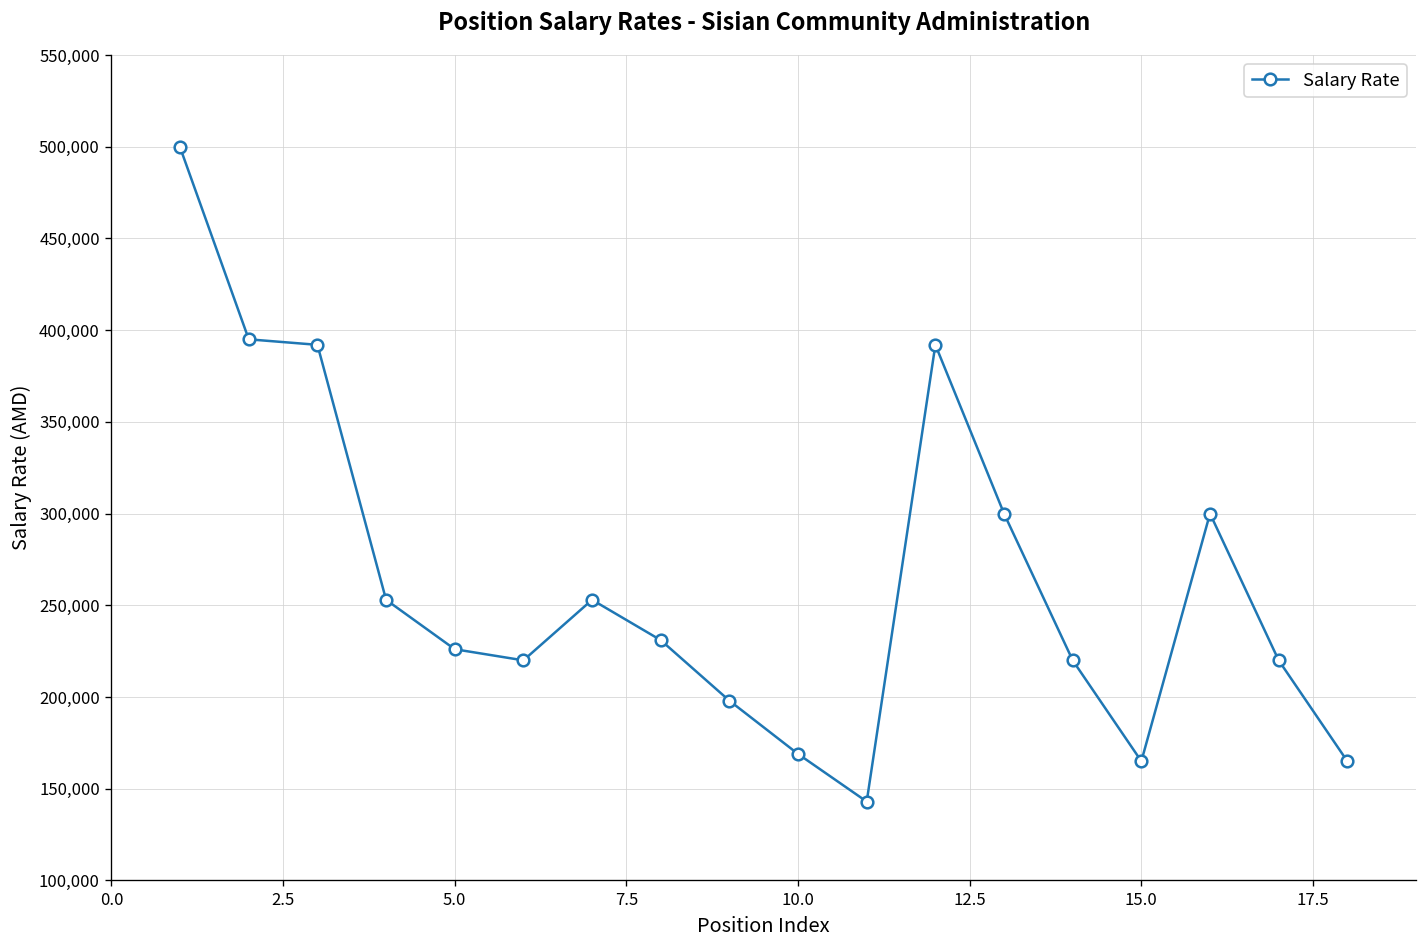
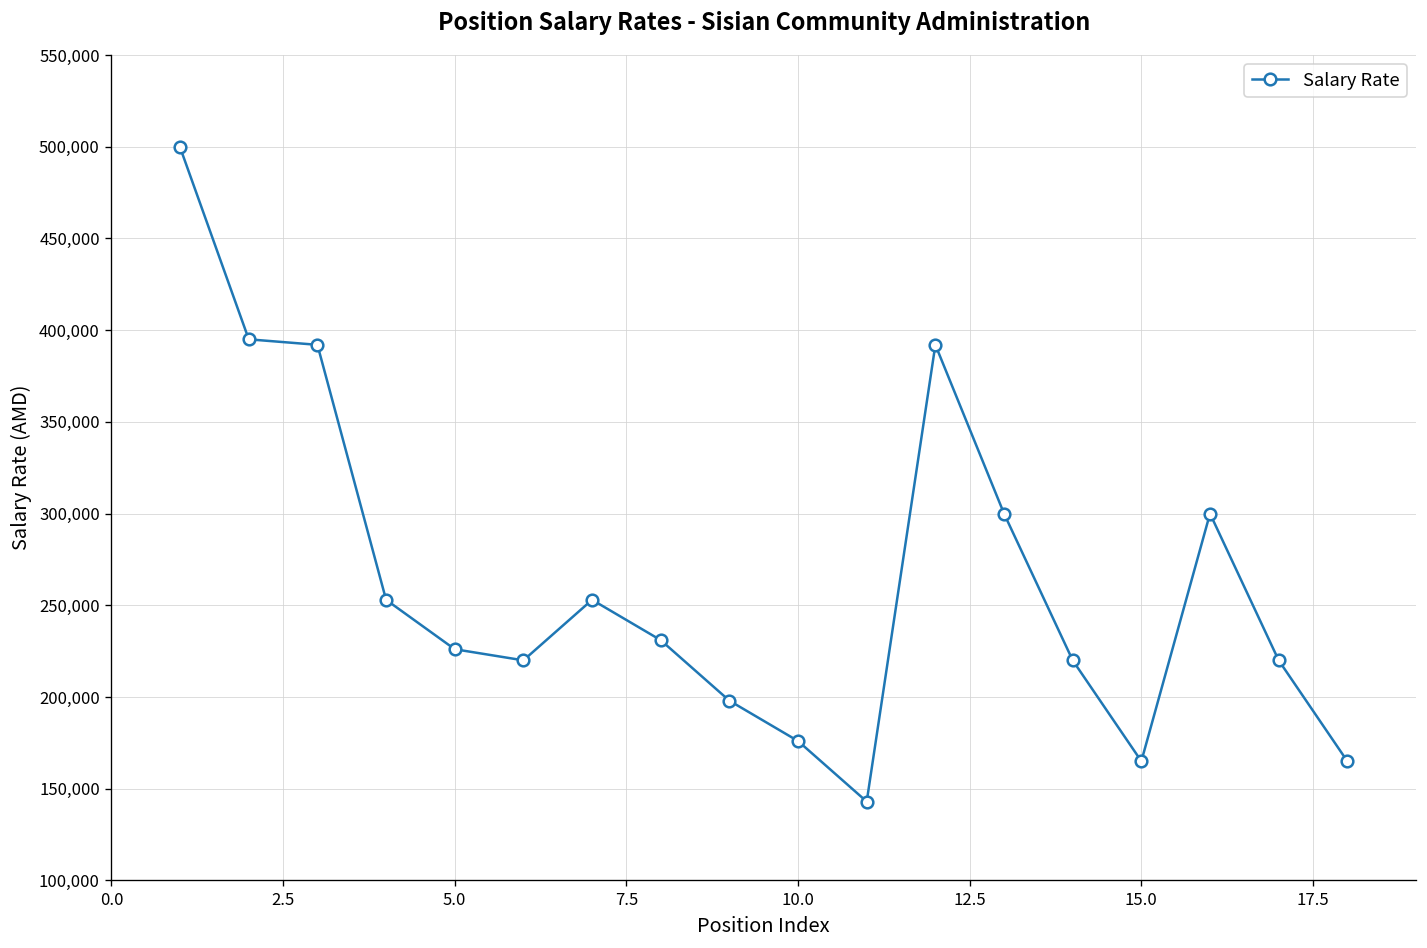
10.0: 169,000 -> 176,000
